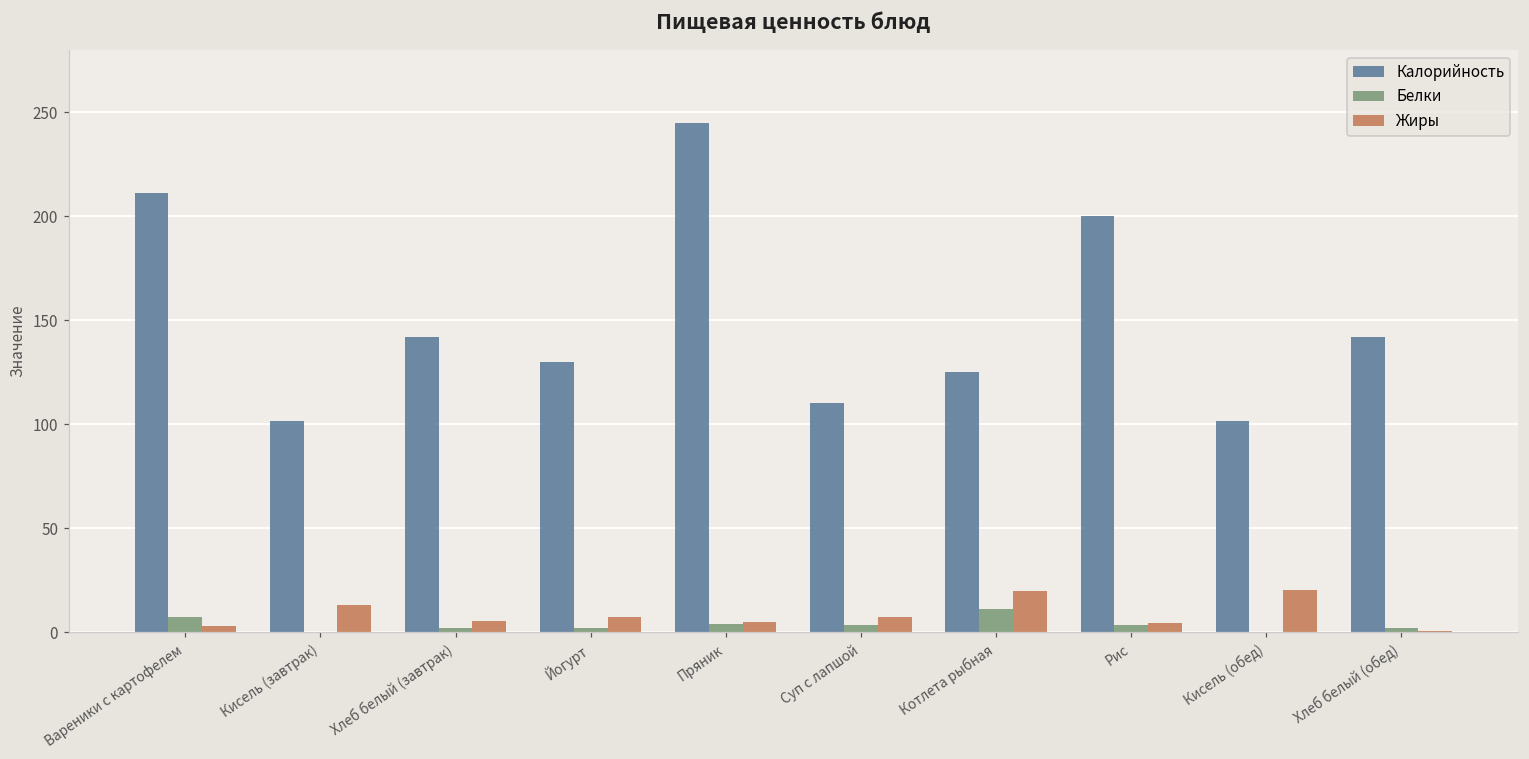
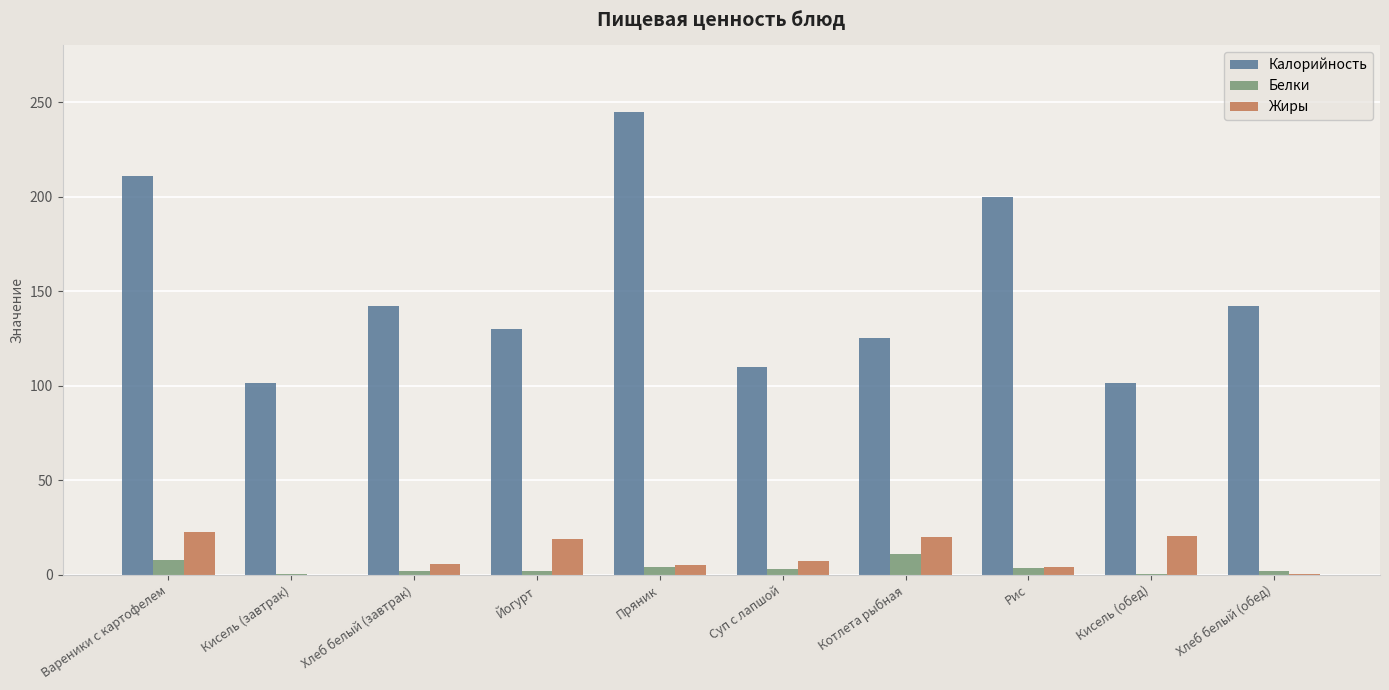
Жиры, Вареники с картофелем: 3 -> 22
Жиры, Кисель (завтрак): 13 -> 0
Жиры, Йогурт: 8 -> 19
